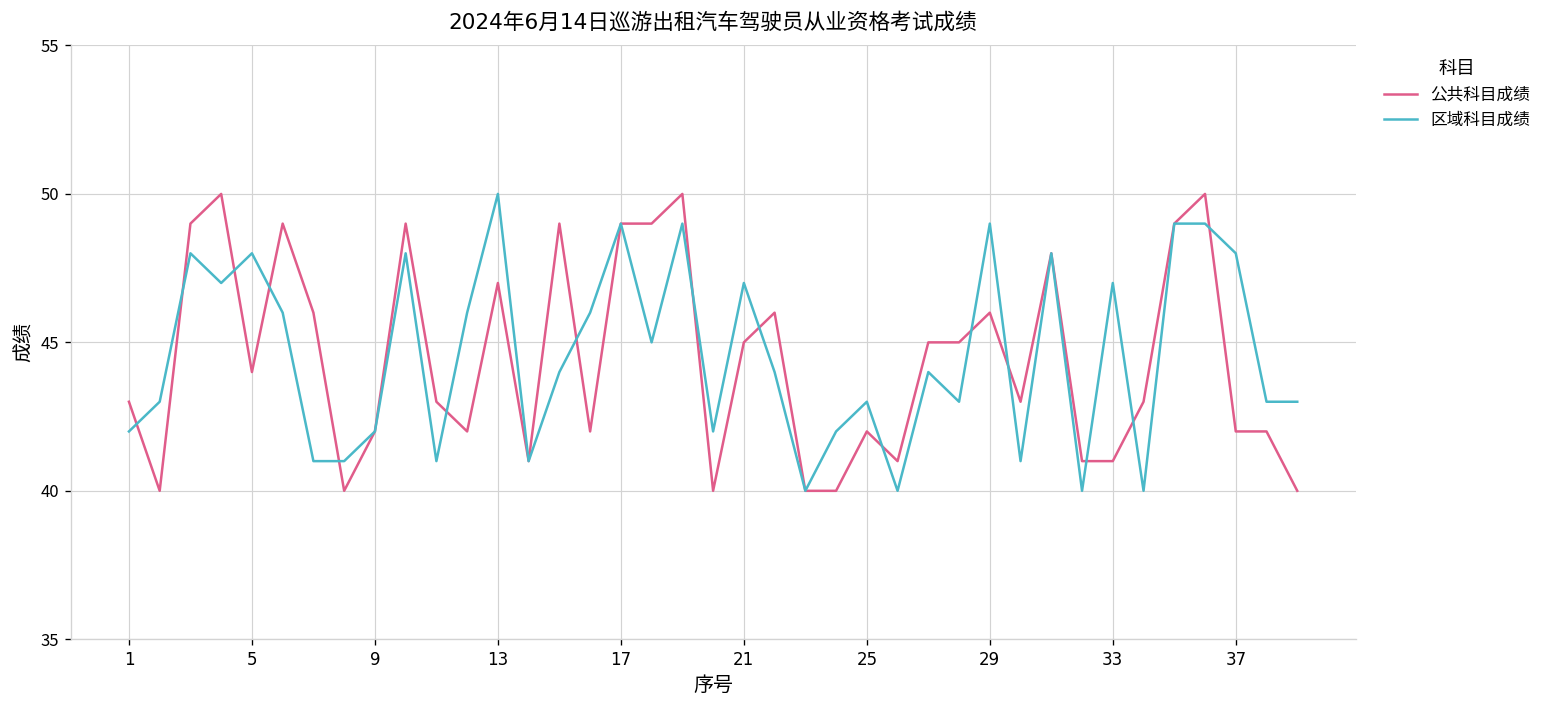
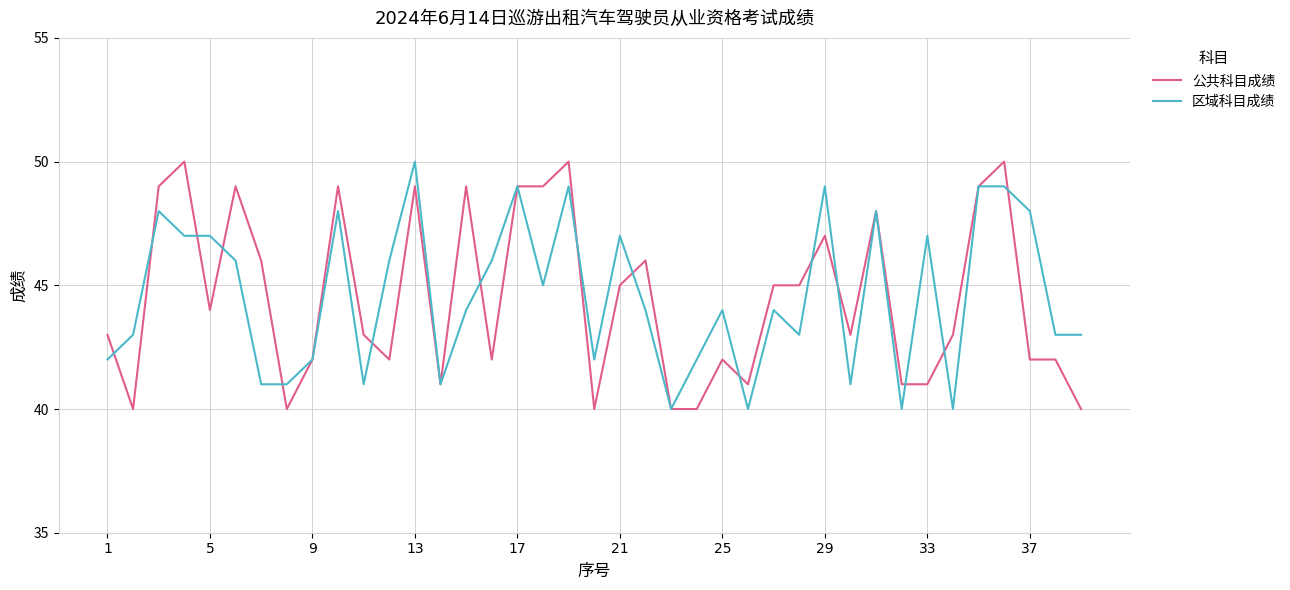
区域科目成绩, 5: 48 -> 47
公共科目成绩, 13: 47 -> 49
区域科目成绩, 25: 43 -> 44
公共科目成绩, 29: 46 -> 47
